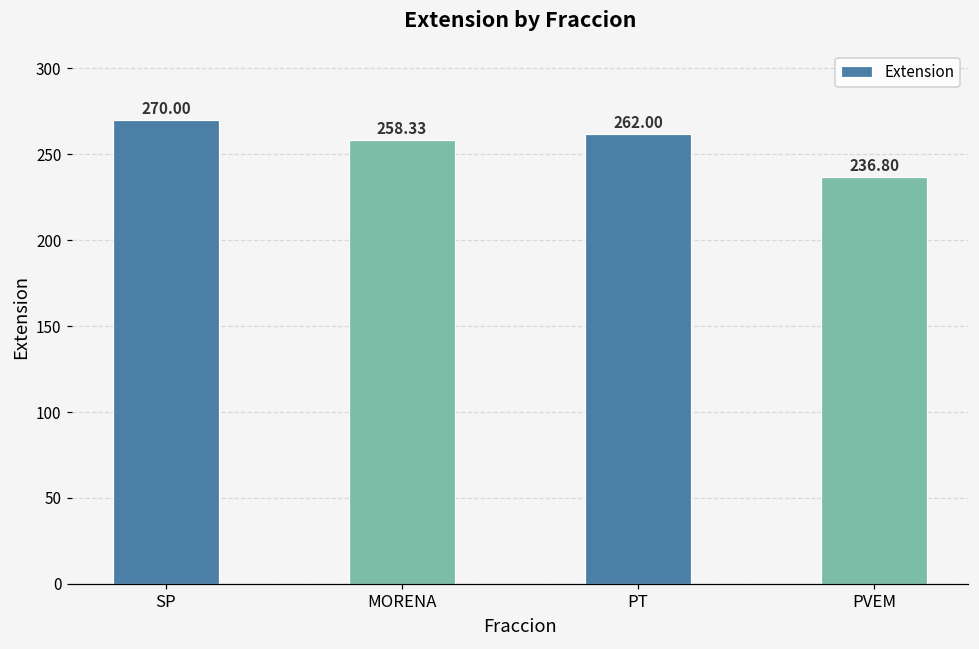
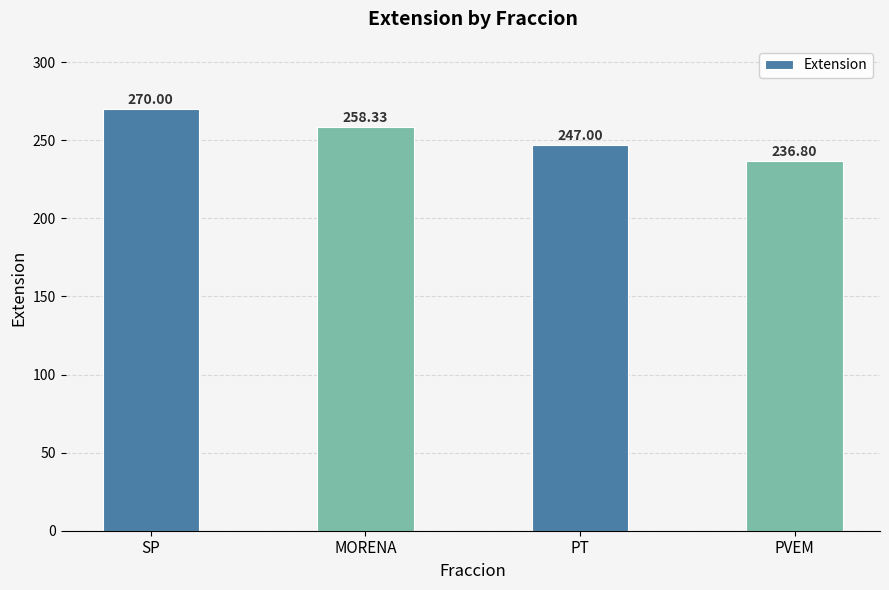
PT: 262.00 -> 247.00
